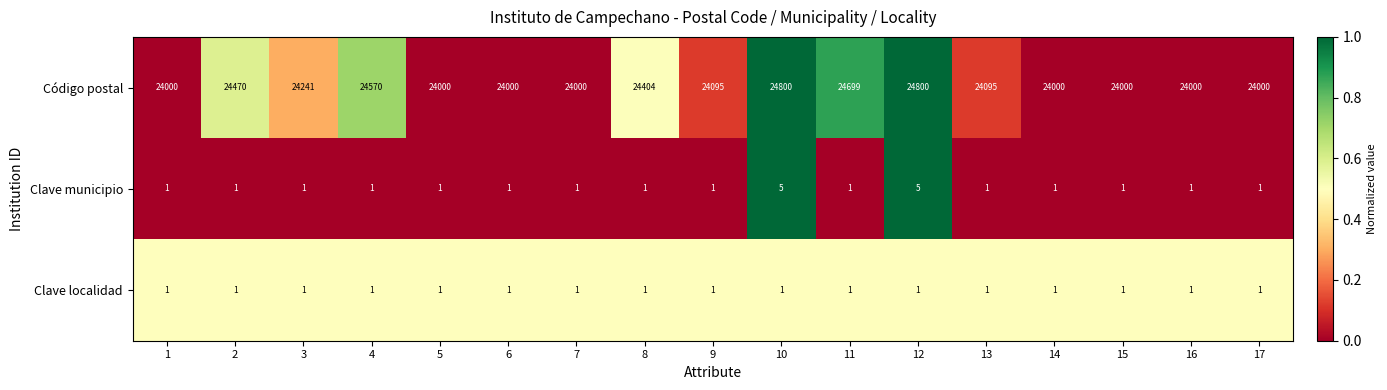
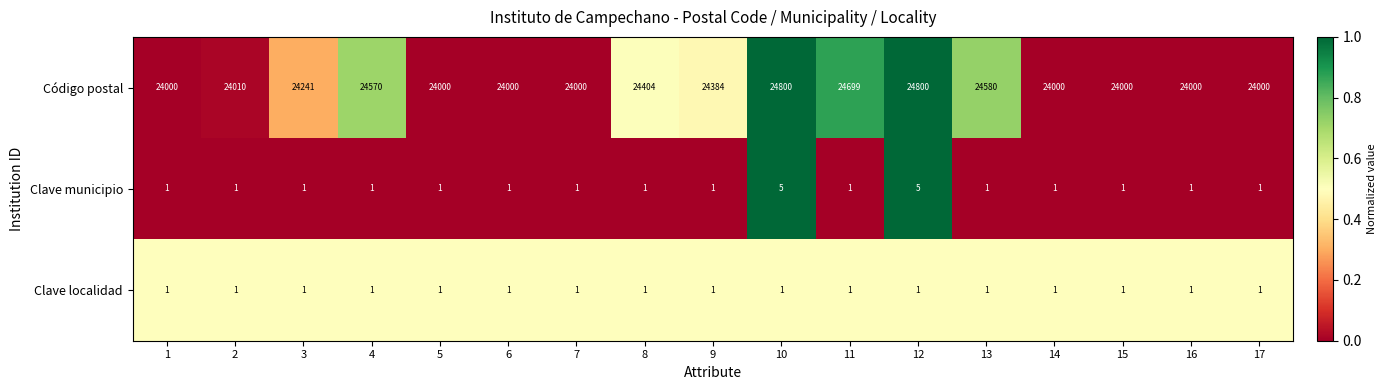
Código postal, 2: 24470 -> 24010
Código postal, 9: 24095 -> 24384
Código postal, 13: 24095 -> 24580
